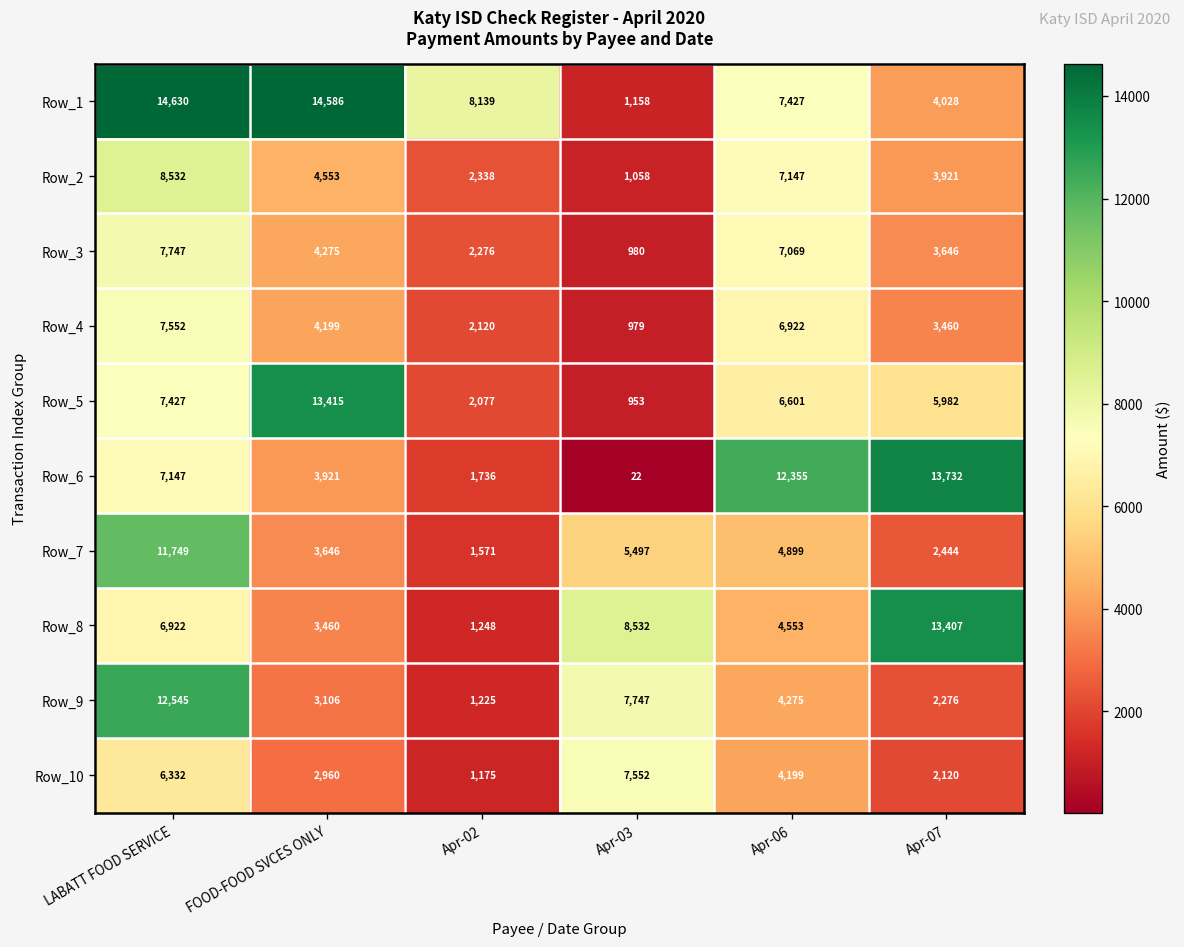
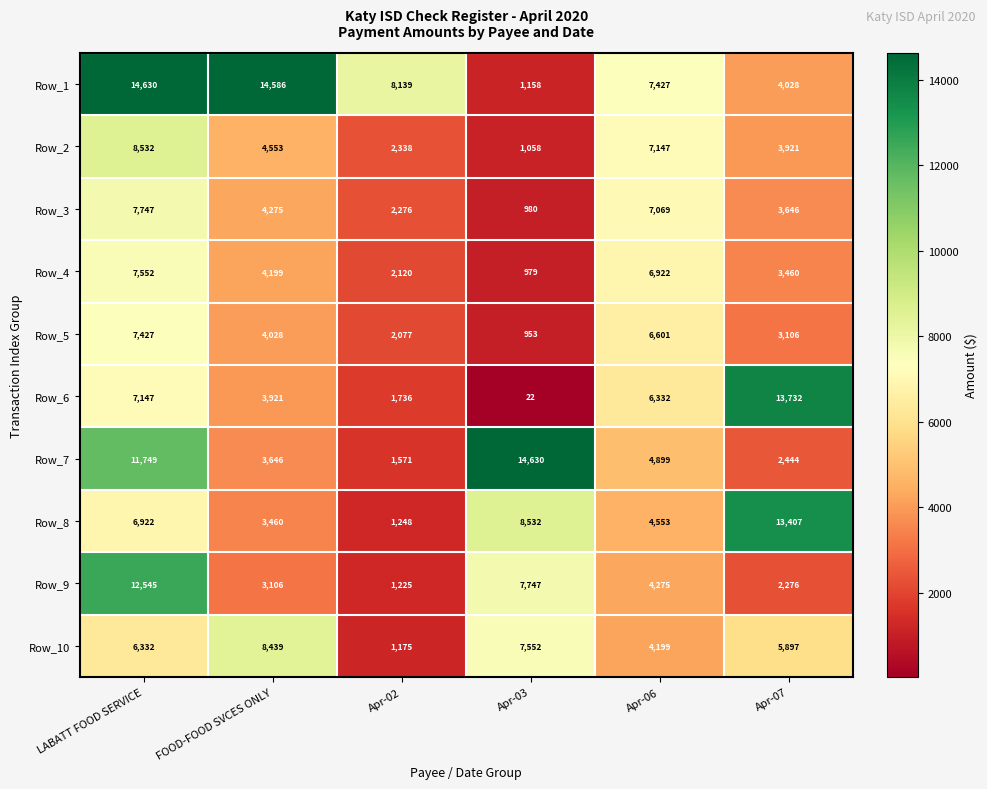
Row_5, FOOD-FOOD SVCES ONLY: 13,415 -> 4,028
Row_5, Apr-07: 5,982 -> 3,106
Row_6, Apr-06: 12,355 -> 6,332
Row_7, Apr-03: 5,497 -> 14,630
Row_10, FOOD-FOOD SVCES ONLY: 2,960 -> 8,439
Row_10, Apr-07: 2,120 -> 5,897
